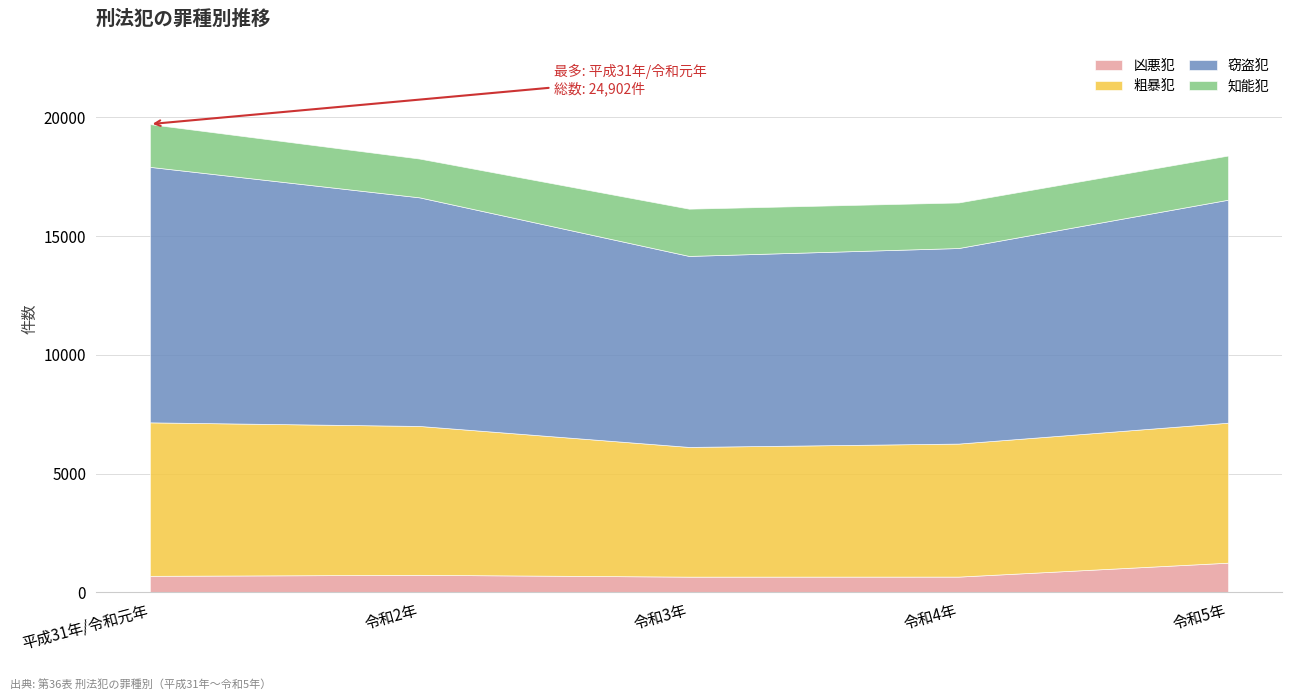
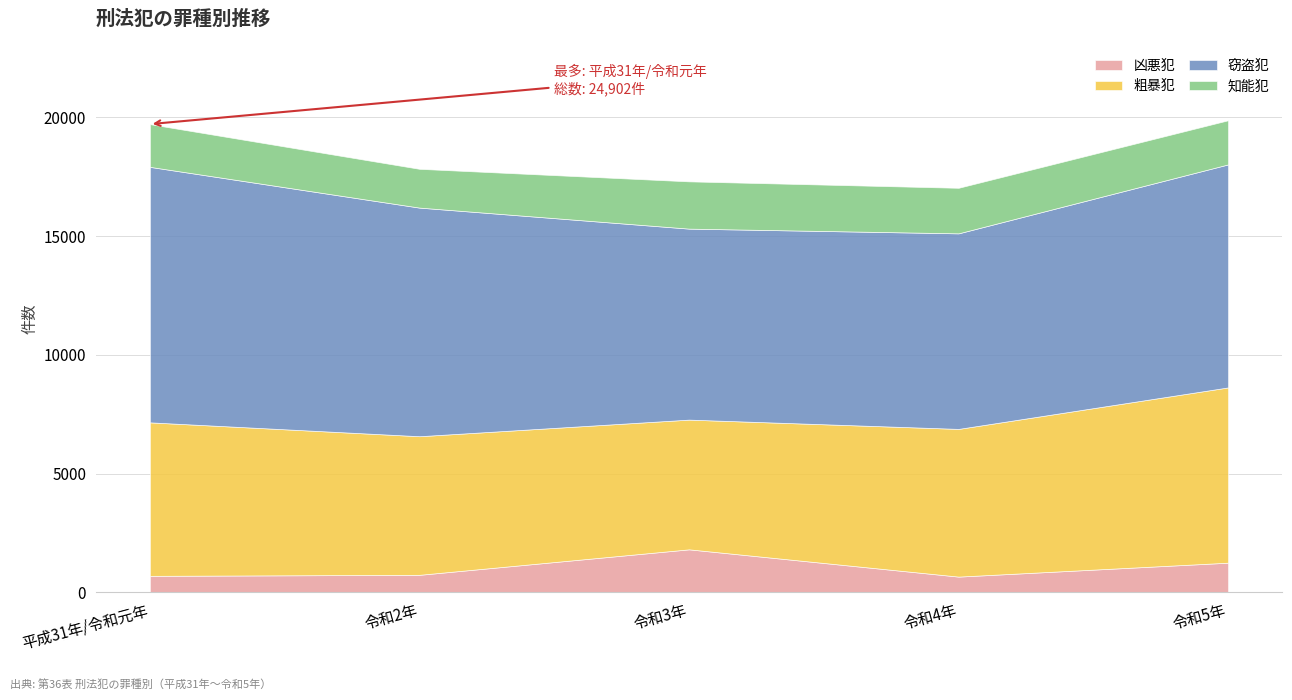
粗暴犯, 令和2年: 6300 -> 5800
凶悪犯, 令和3年: 700 -> 1800
粗暴犯, 令和4年: 5600 -> 6200
粗暴犯, 令和5年: 5900 -> 7400
